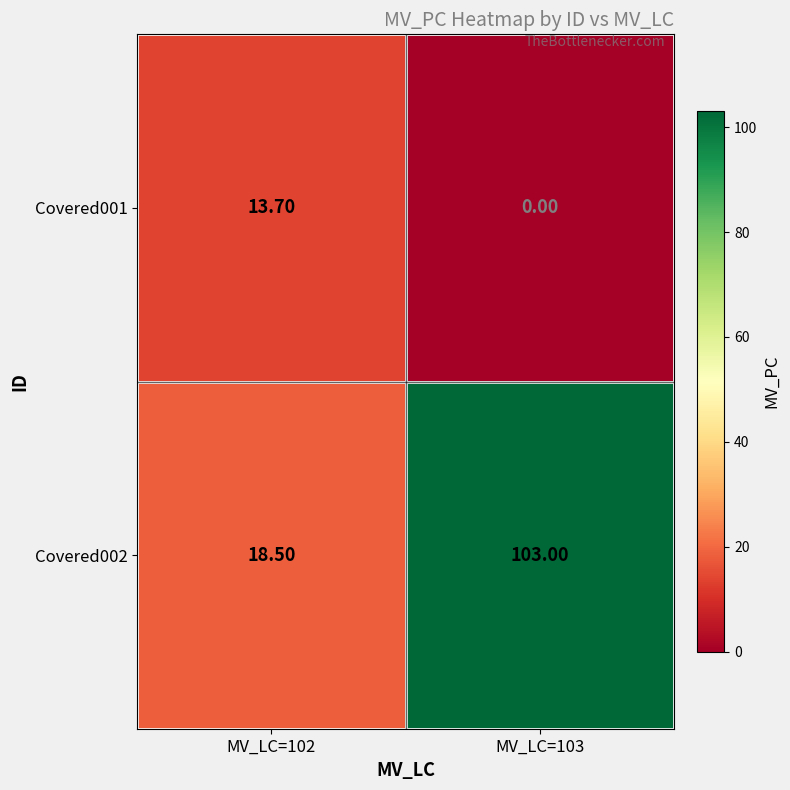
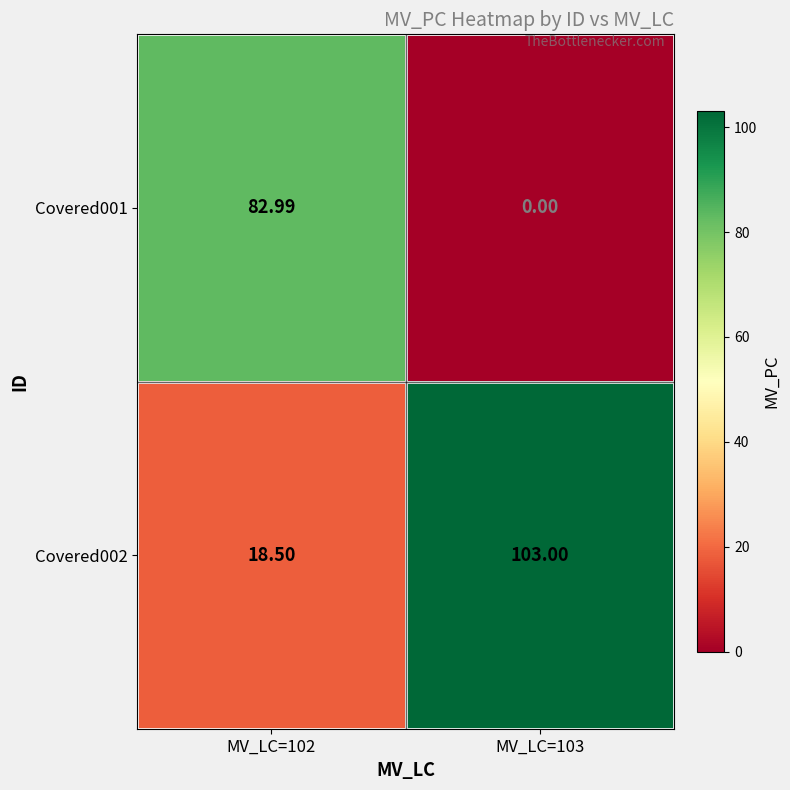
Covered001, MV_LC=102: 13.70 -> 82.99
